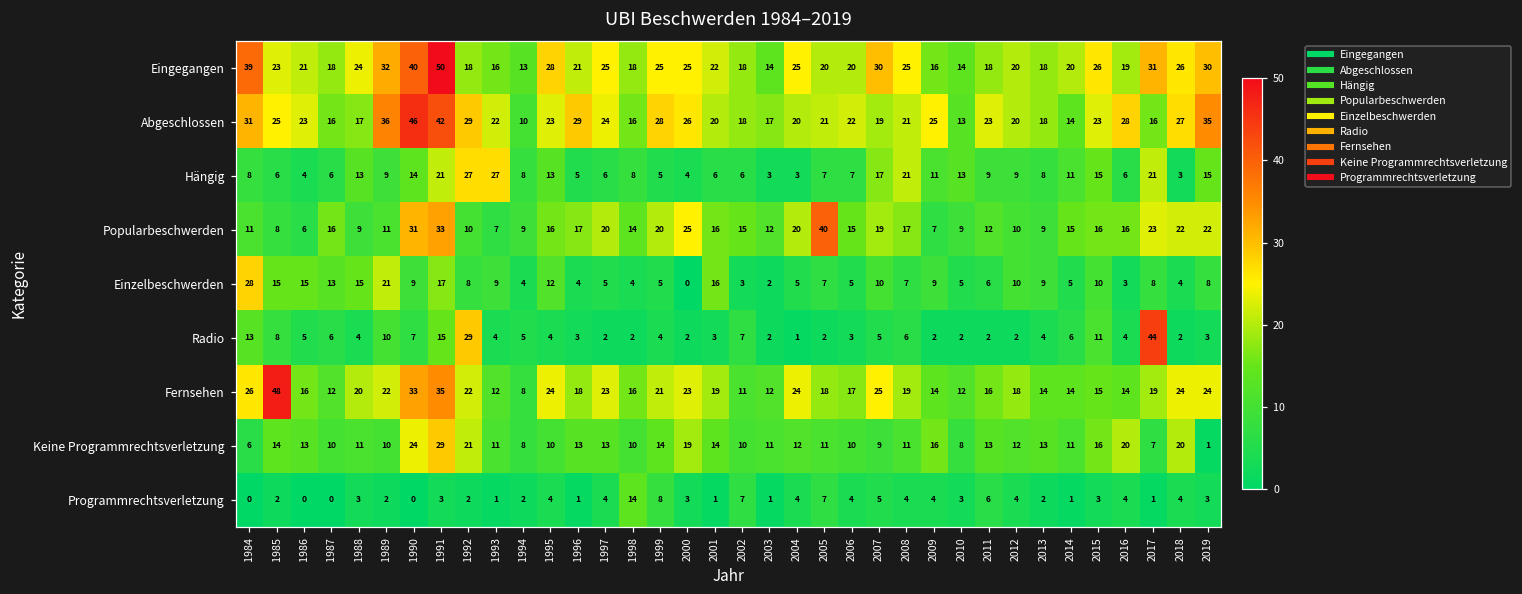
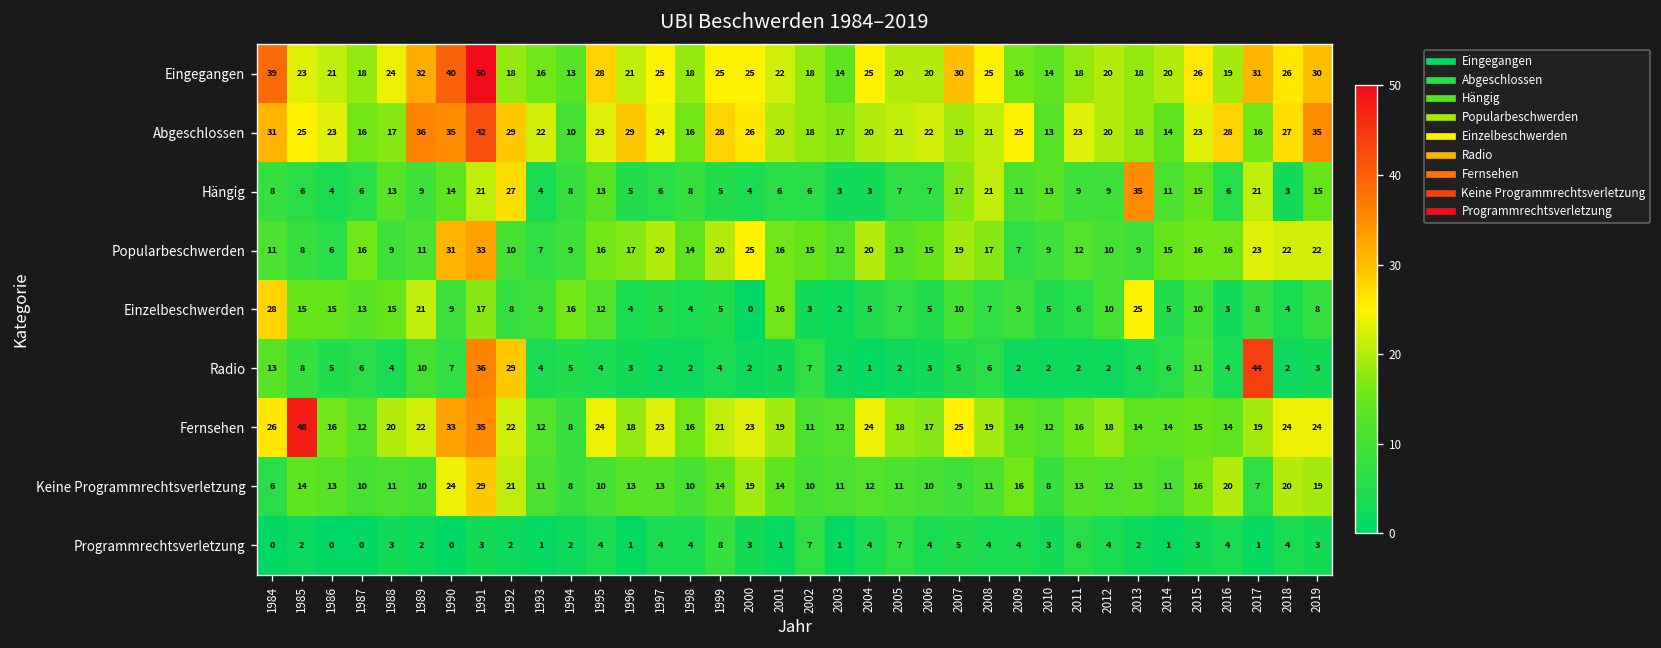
Abgeschlossen, 1990: 46 -> 35
Hängig, 1993: 27 -> 4
Hängig, 2013: 8 -> 35
Popularbeschwerden, 2005: 40 -> 13
Einzelbeschwerden, 1994: 4 -> 16
Einzelbeschwerden, 2013: 9 -> 25
Radio, 1991: 15 -> 36
Keine Programmrechtsverletzung, 2019: 1 -> 19
Programmrechtsverletzung, 1998: 14 -> 4
